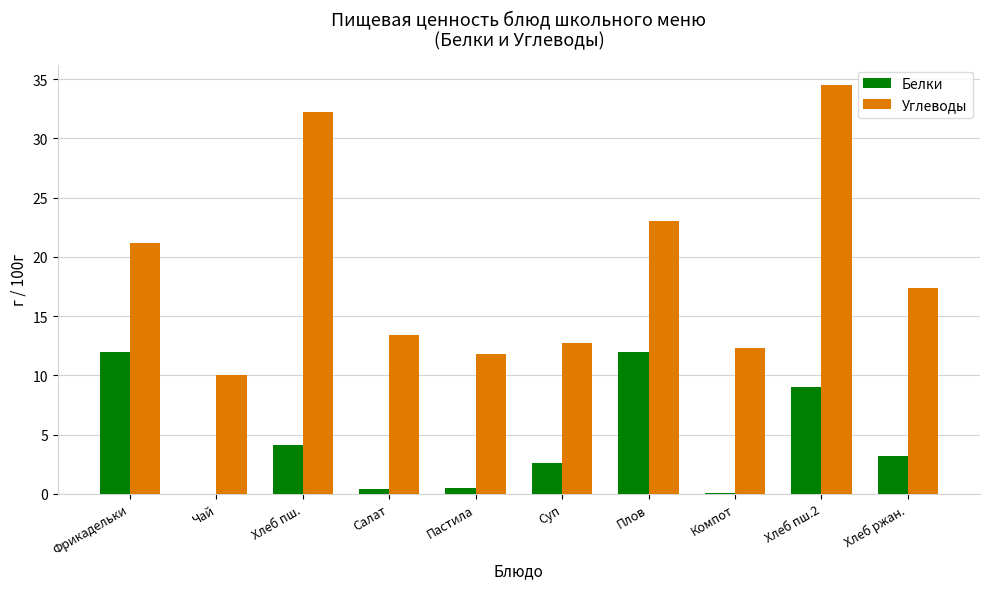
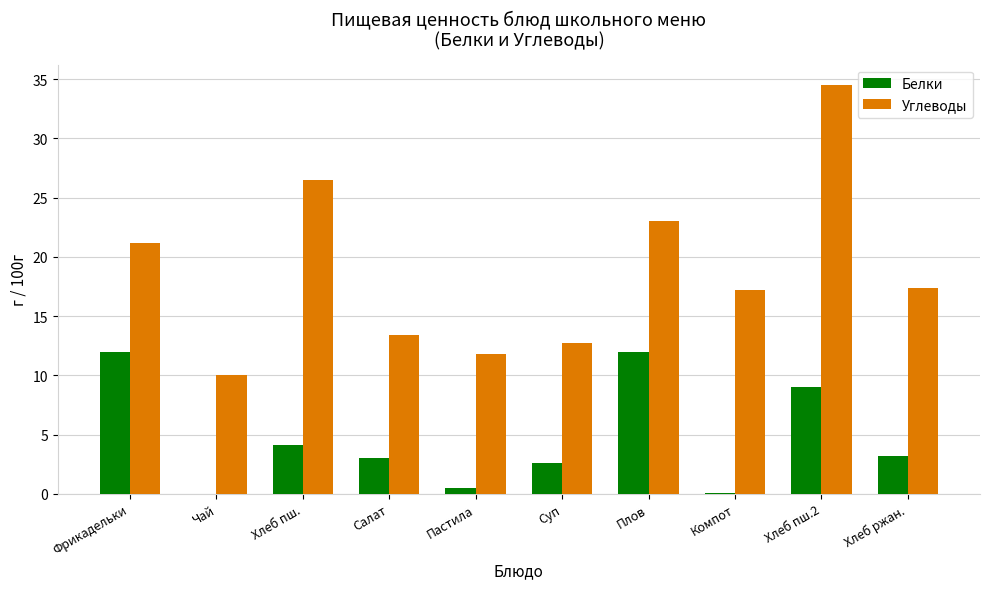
Углеводы, Хлеб пш.: 32.2 -> 26.5
Белки, Салат: 0.4 -> 3.0
Углеводы, Компот: 12.3 -> 17.2
